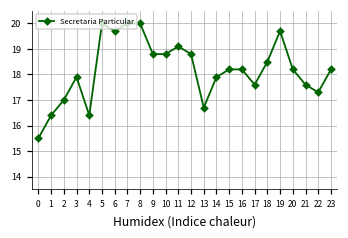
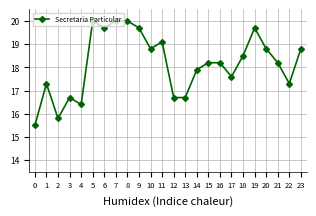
1: 16.4 -> 17.3
2: 17.0 -> 15.8
3: 17.9 -> 16.7
9: 18.8 -> 19.7
12: 18.8 -> 16.7
20: 18.2 -> 18.8
21: 17.6 -> 18.2
23: 18.2 -> 18.8
